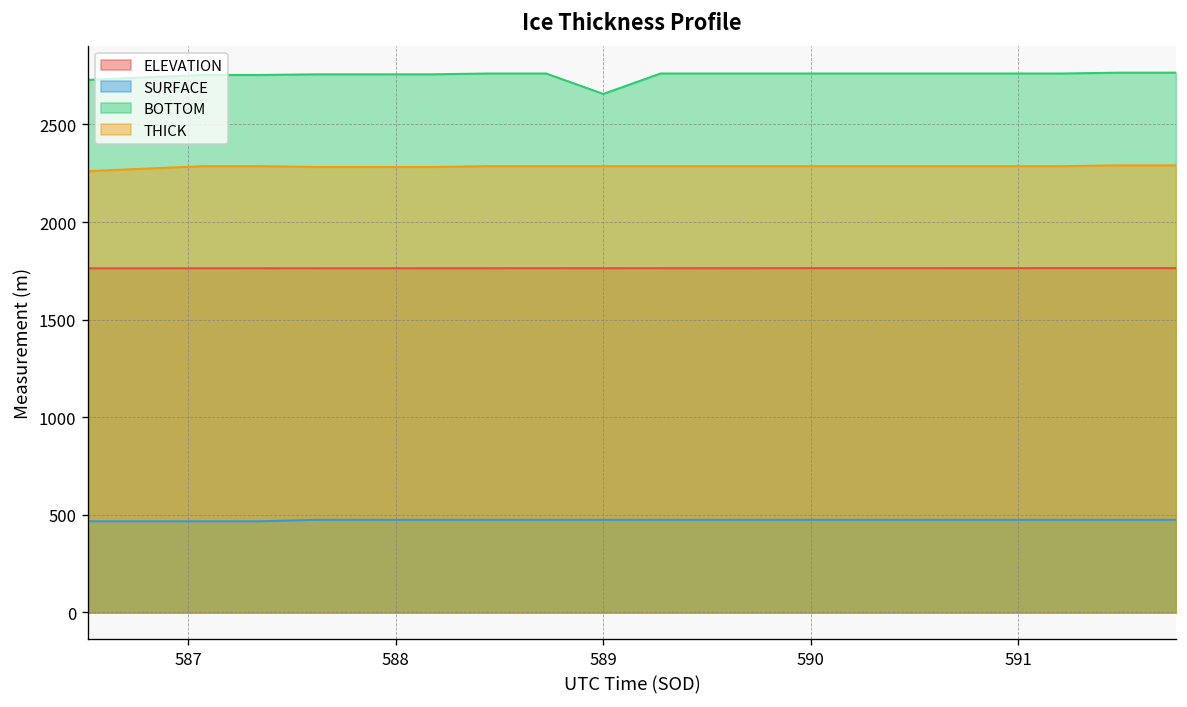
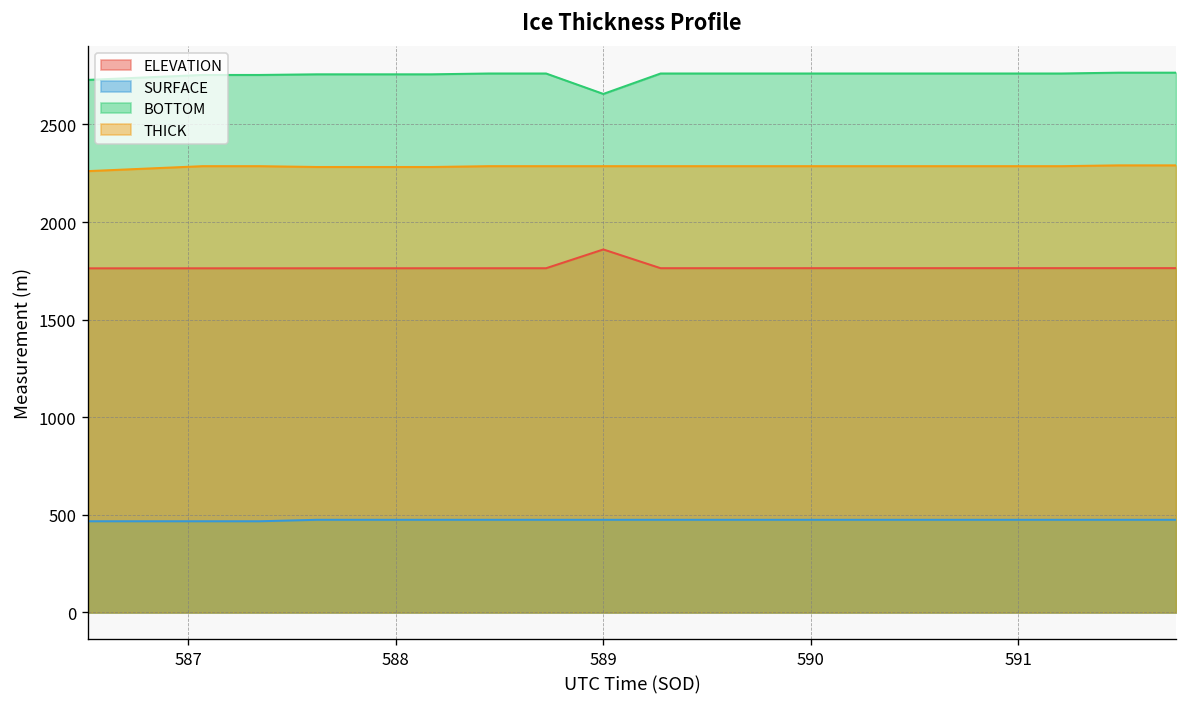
ELEVATION, 589: 1760 -> 1860
